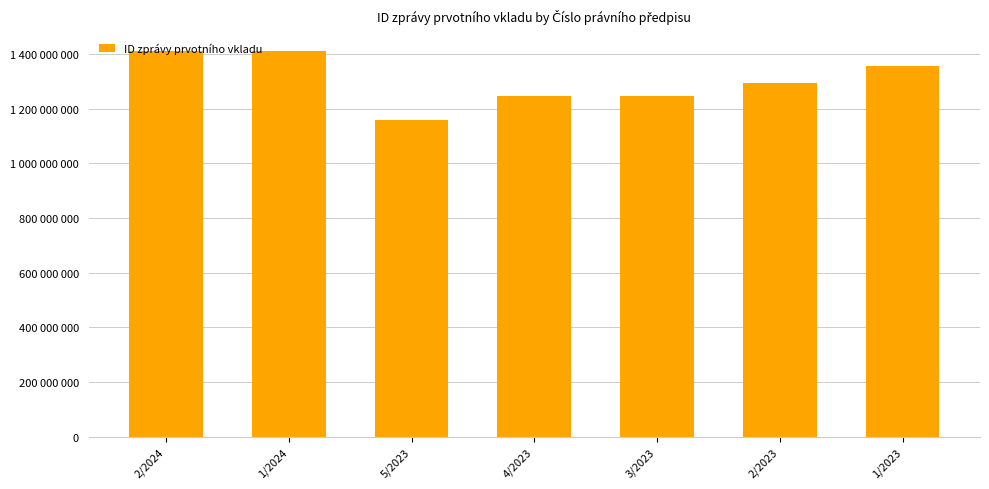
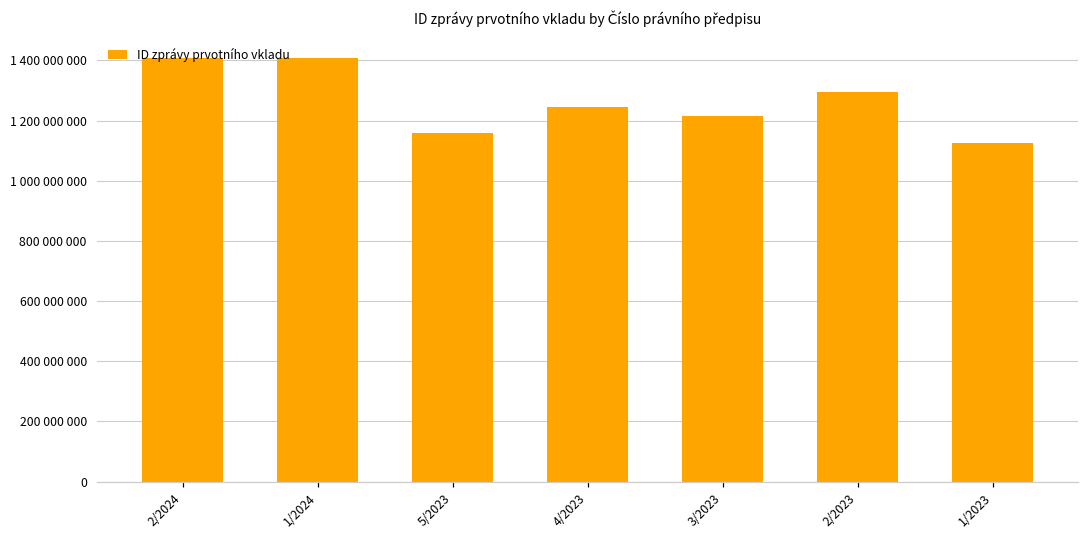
3/2023: 1250000000 -> 1210000000
1/2023: 1360000000 -> 1120000000
